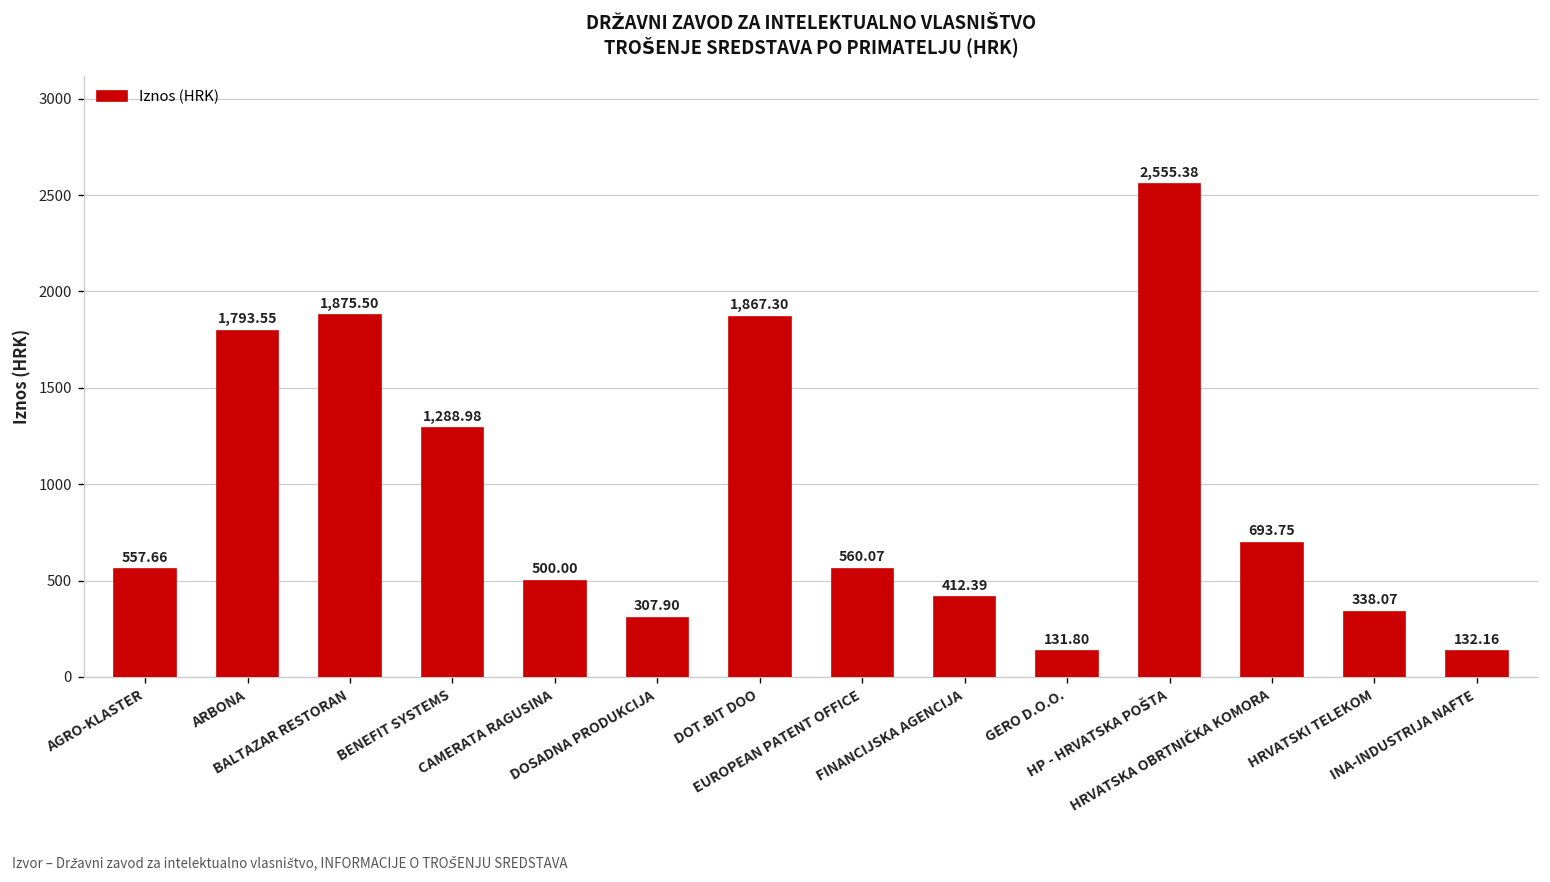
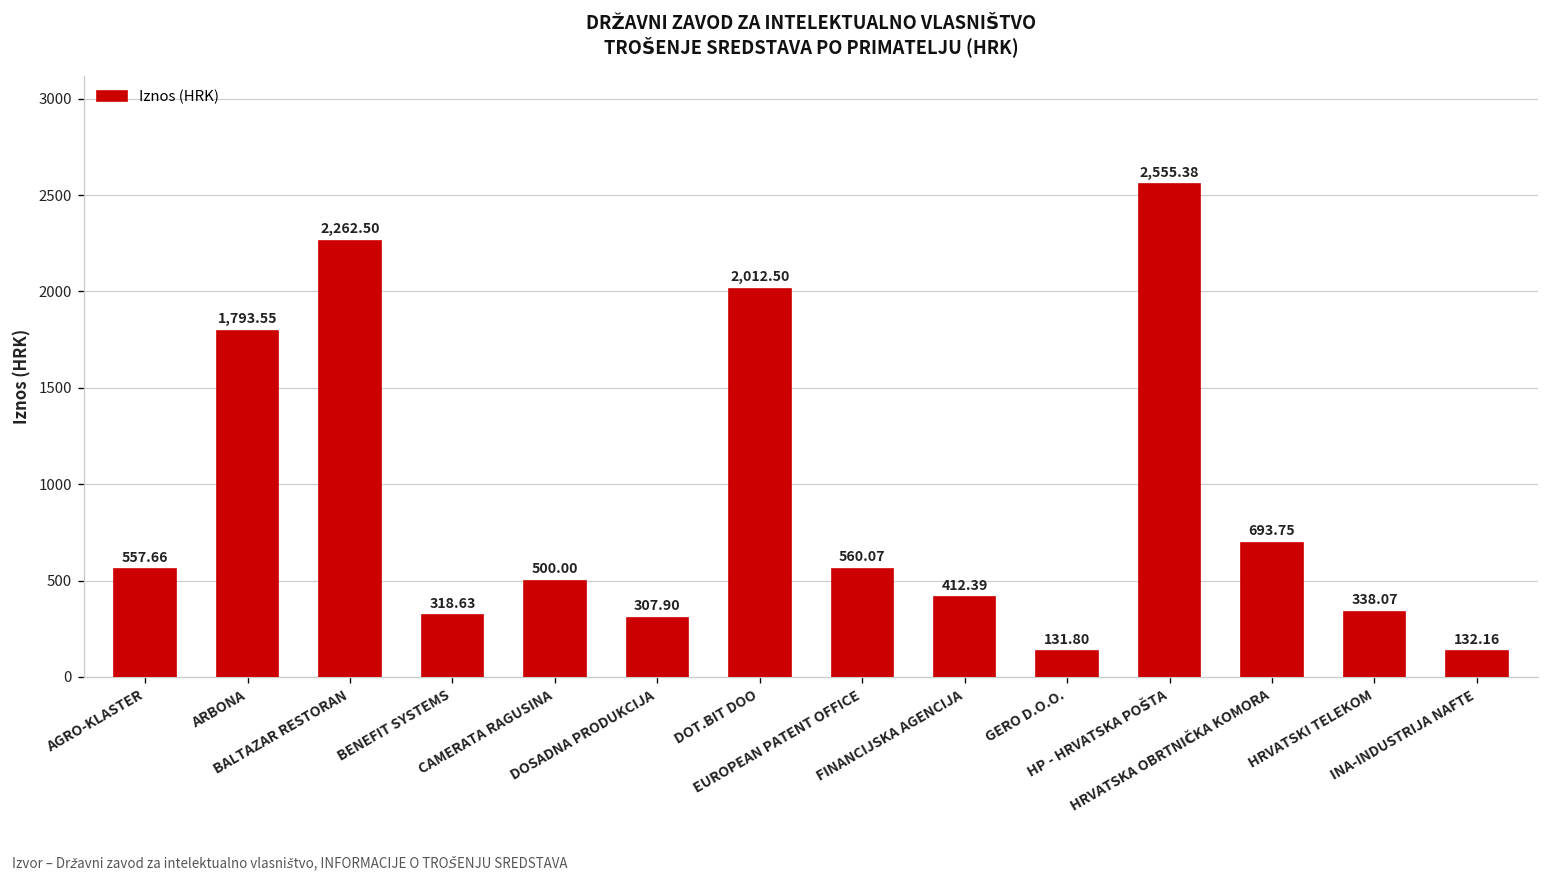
BALTAZAR RESTORAN: 1,875.50 -> 2,262.50
BENEFIT SYSTEMS: 1,288.98 -> 318.63
DOT.BIT DOO: 1,867.30 -> 2,012.50
